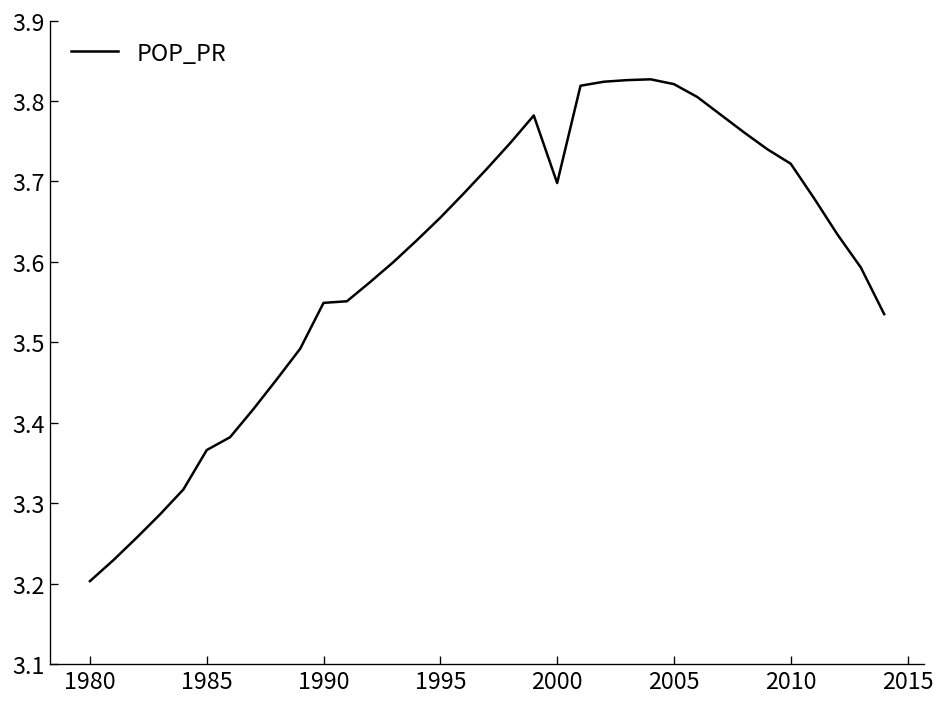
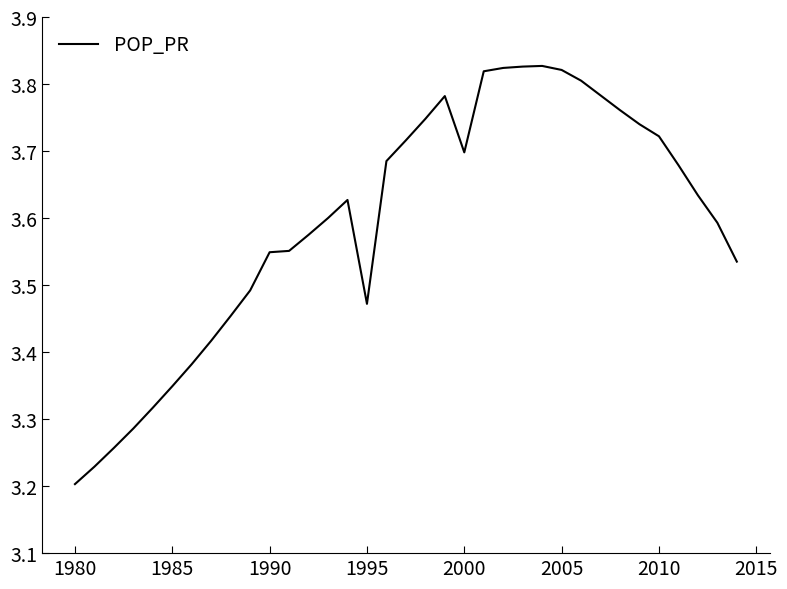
1985: 3.37 -> 3.35
1995: 3.66 -> 3.47
